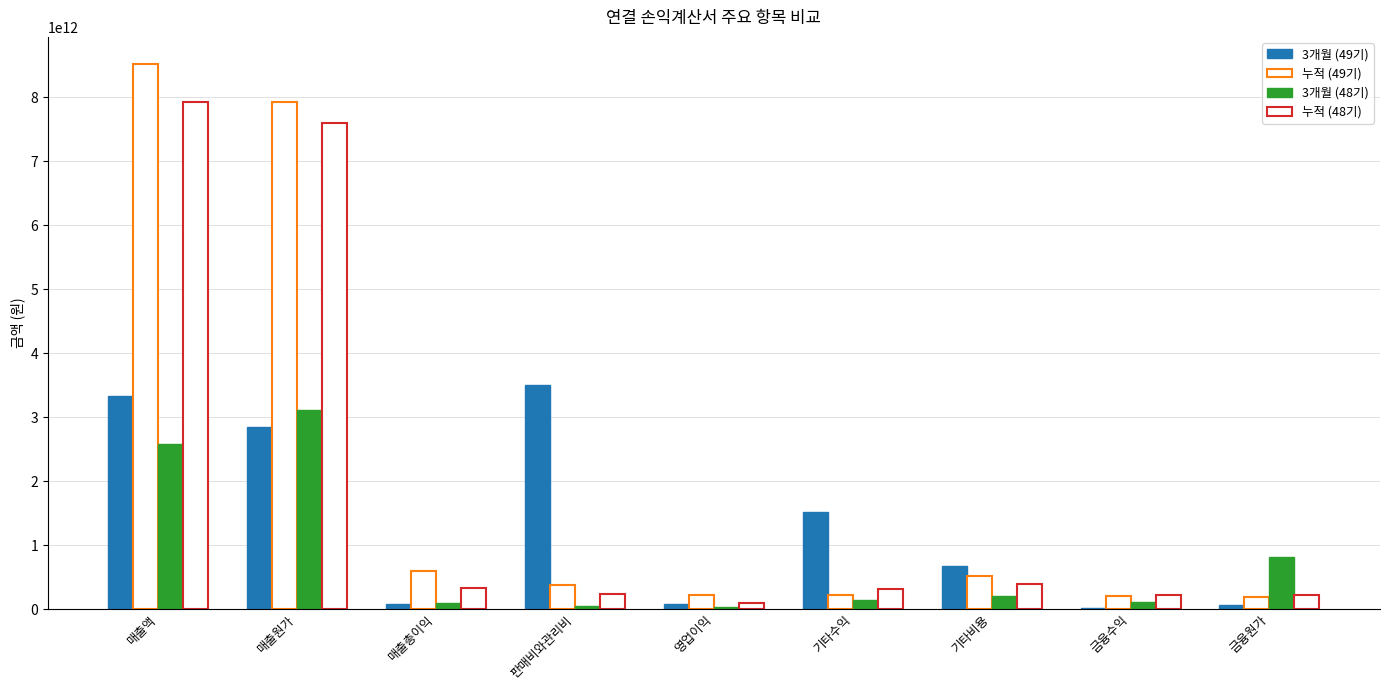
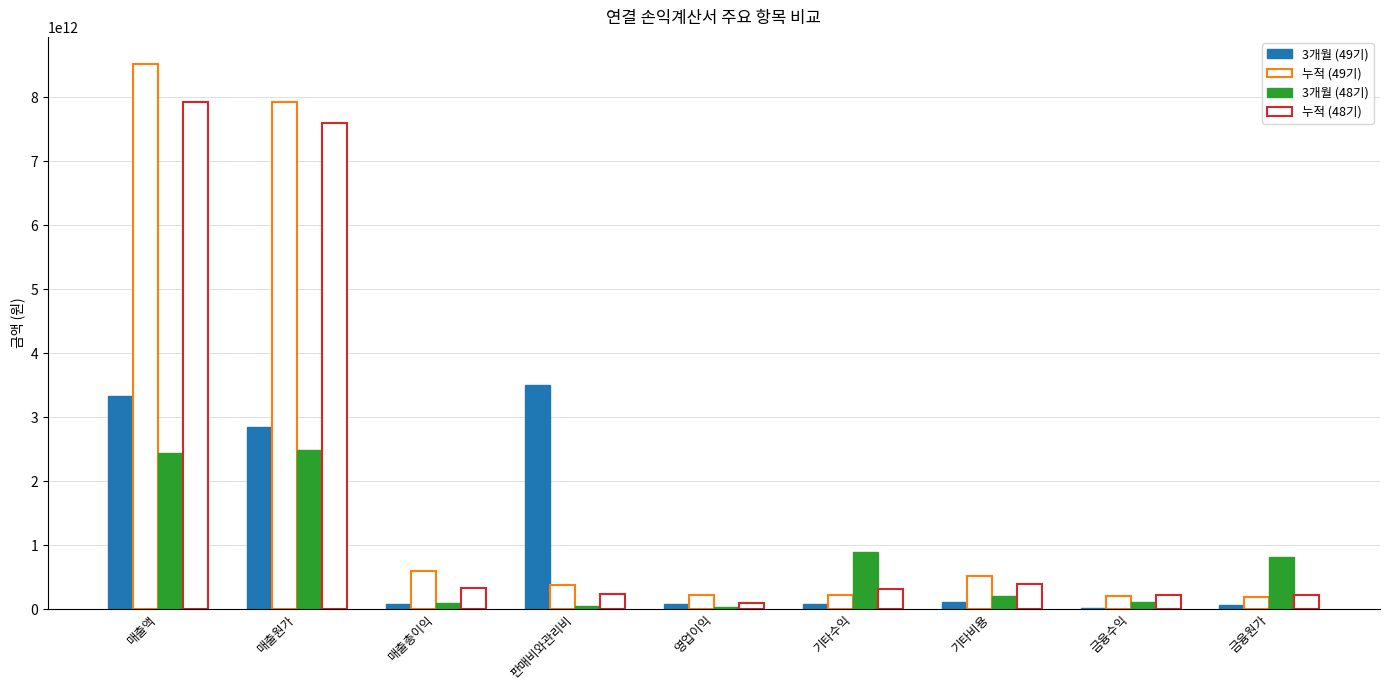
3개월 (48기), 매출액: 2600000000000 -> 2400000000000
3개월 (48기), 매출원가: 3100000000000 -> 2500000000000
3개월 (49기), 기타수익: 1500000000000 -> 100000000000
3개월 (48기), 기타수익: 100000000000 -> 900000000000
3개월 (49기), 기타비용: 700000000000 -> 100000000000
